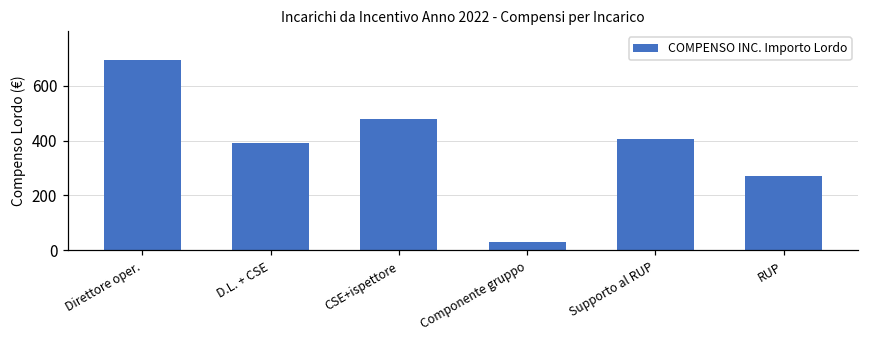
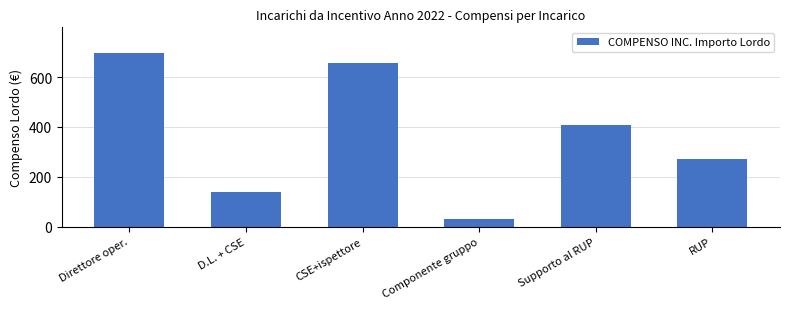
D.L. + CSE: 390 -> 140
CSE+ispettore: 480 -> 660
